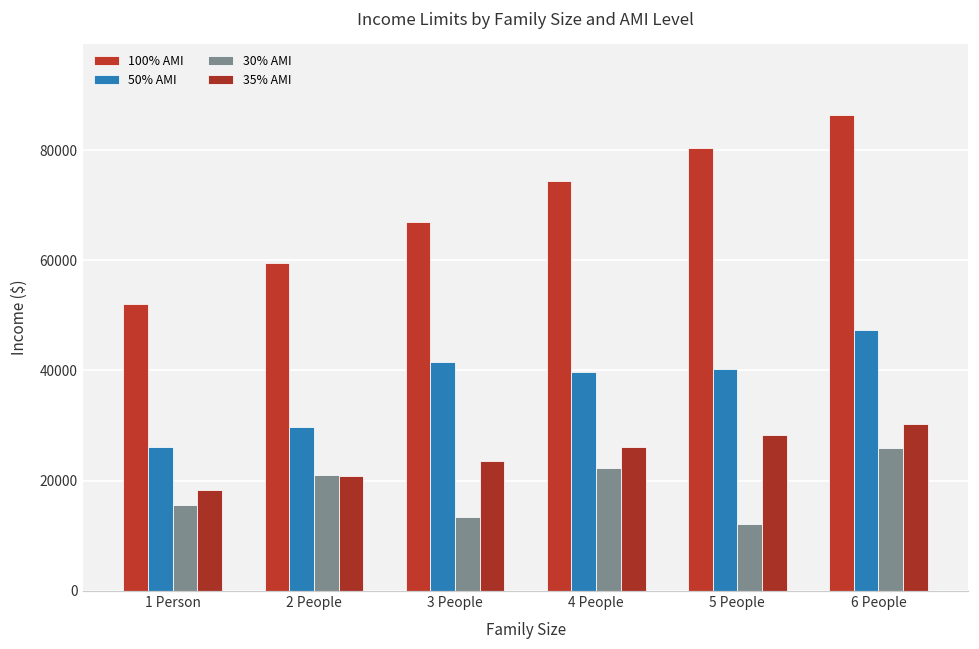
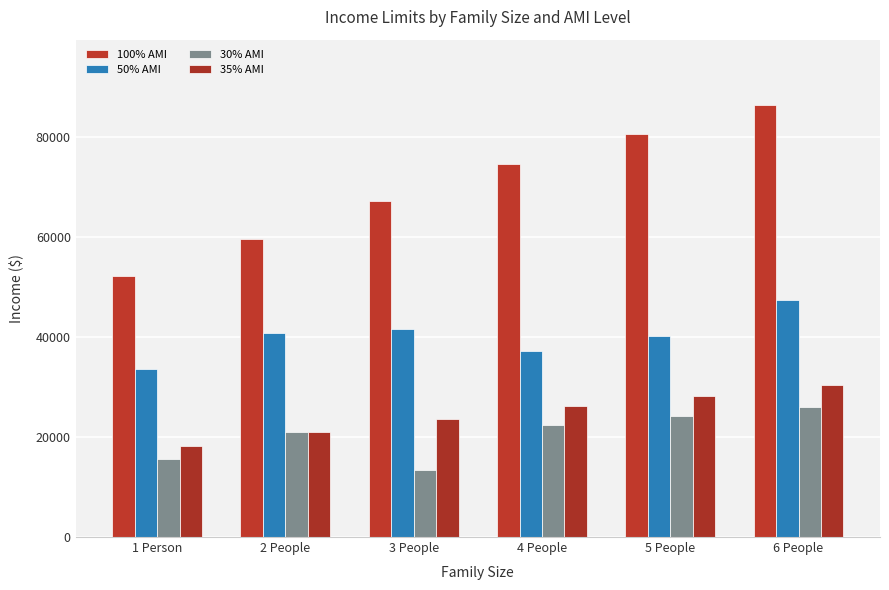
50% AMI, 1 Person: 26000 -> 34000
50% AMI, 2 People: 30000 -> 41000
50% AMI, 4 People: 40000 -> 37000
30% AMI, 5 People: 12000 -> 24000
